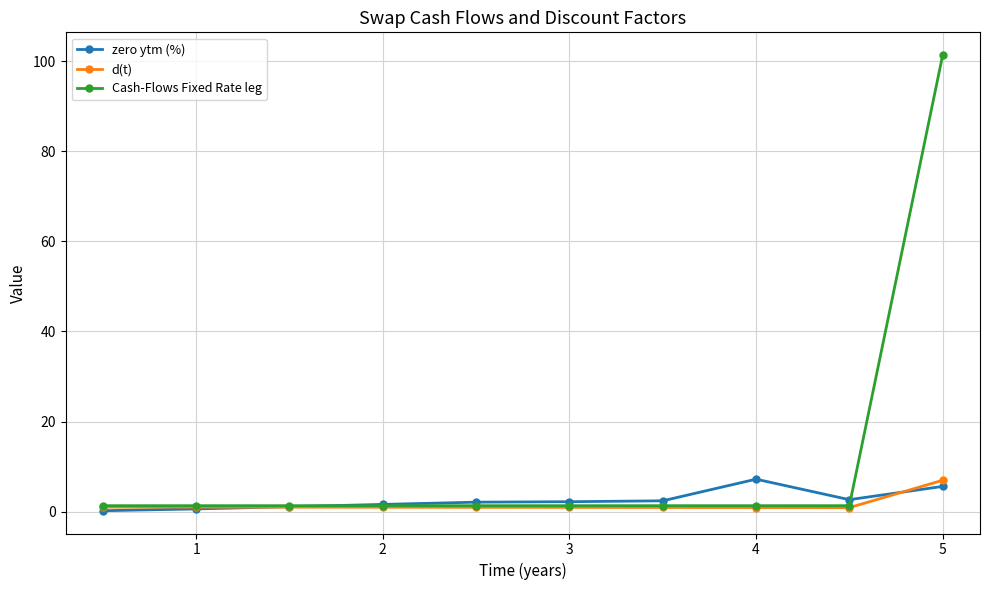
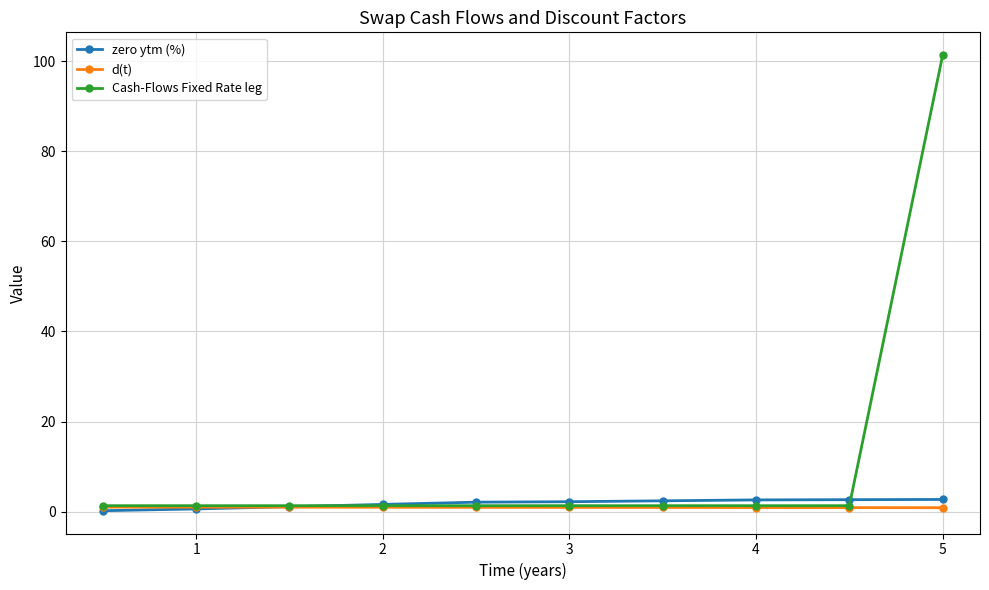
zero ytm (%), 4: 7 -> 3
zero ytm (%), 5: 6 -> 3
d(t), 5: 7 -> 1
